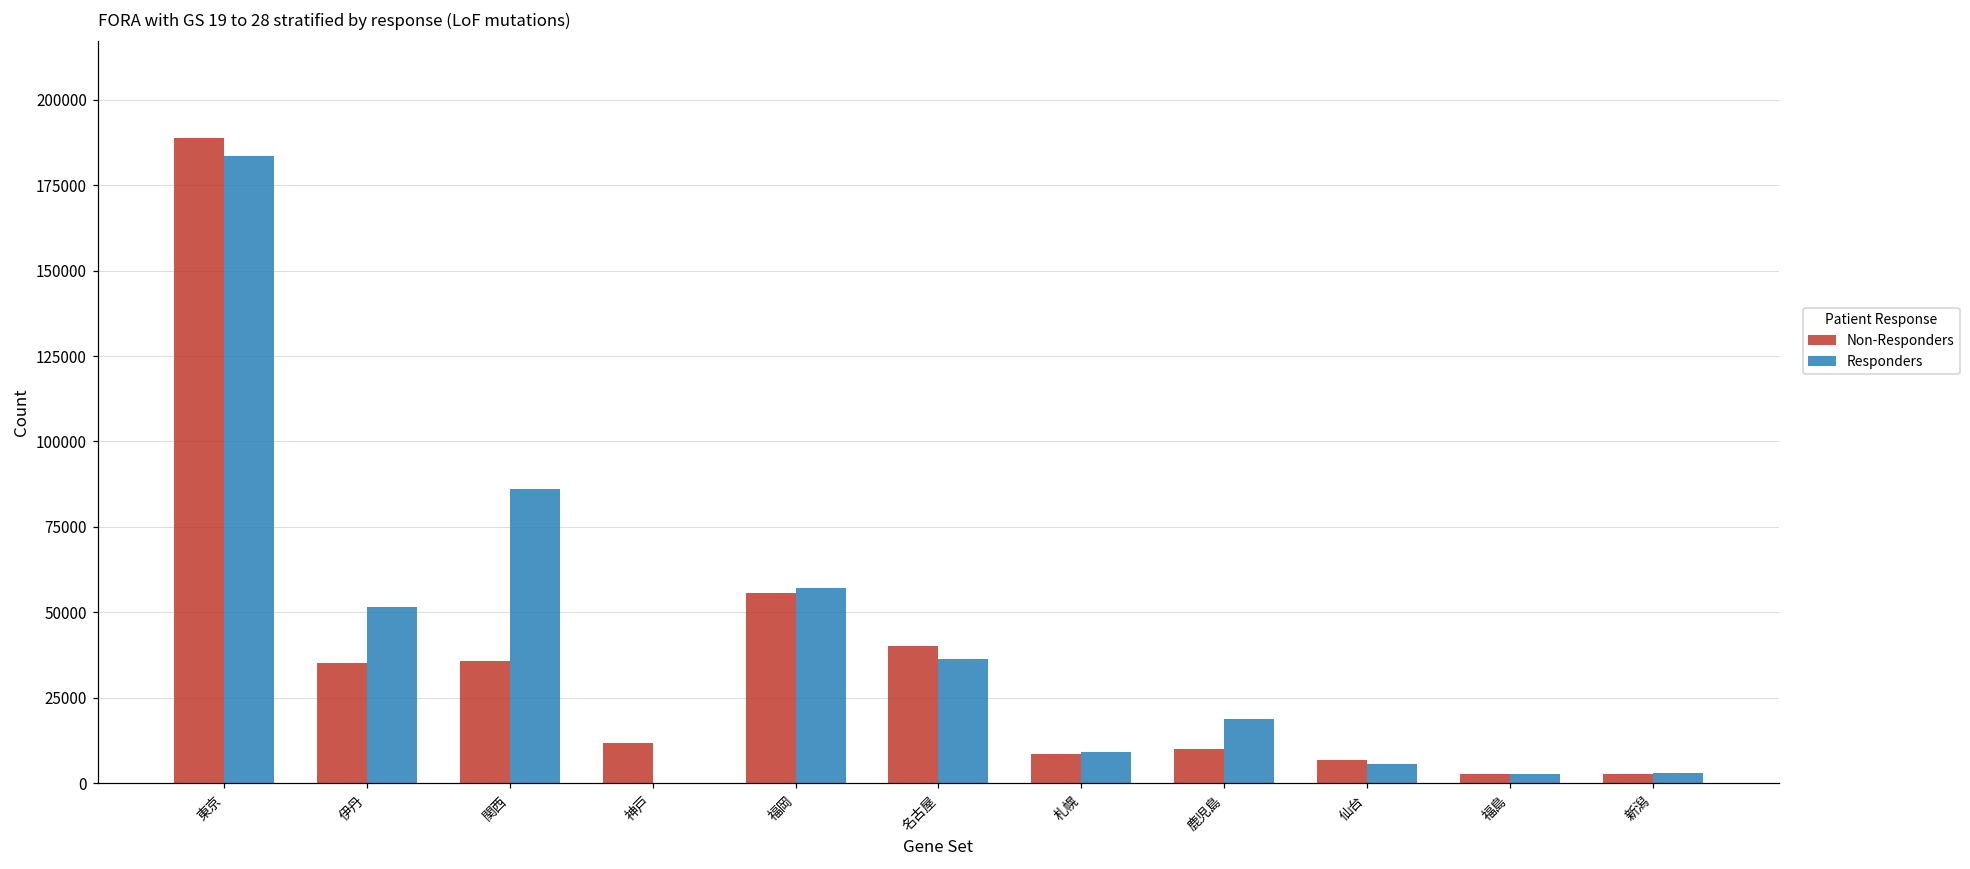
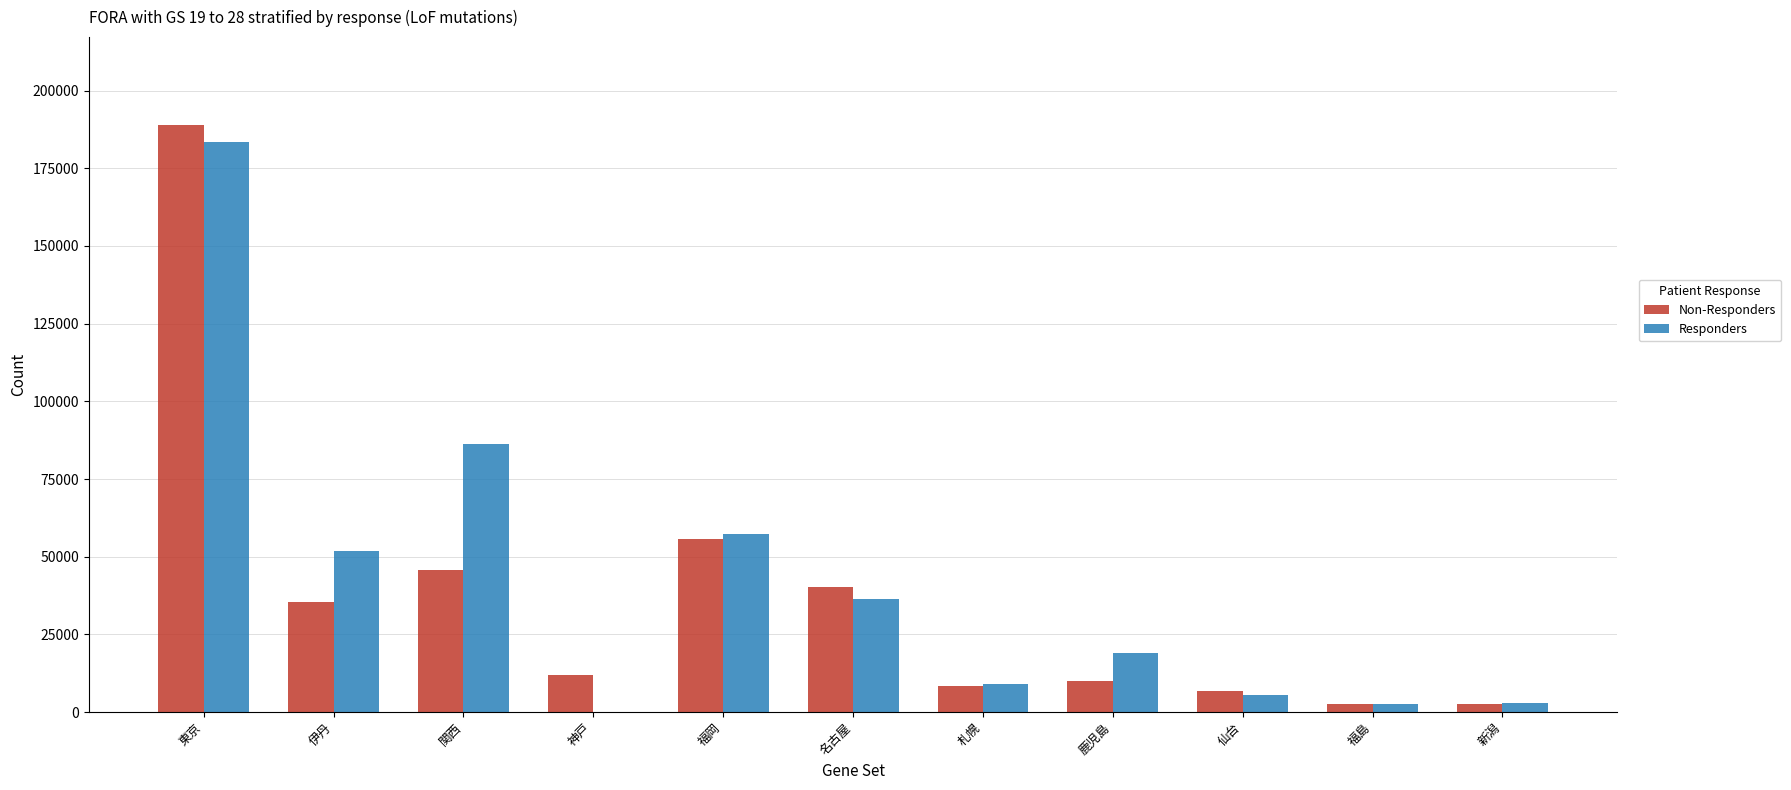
Non-Responders, 関西: 36000 -> 46000
